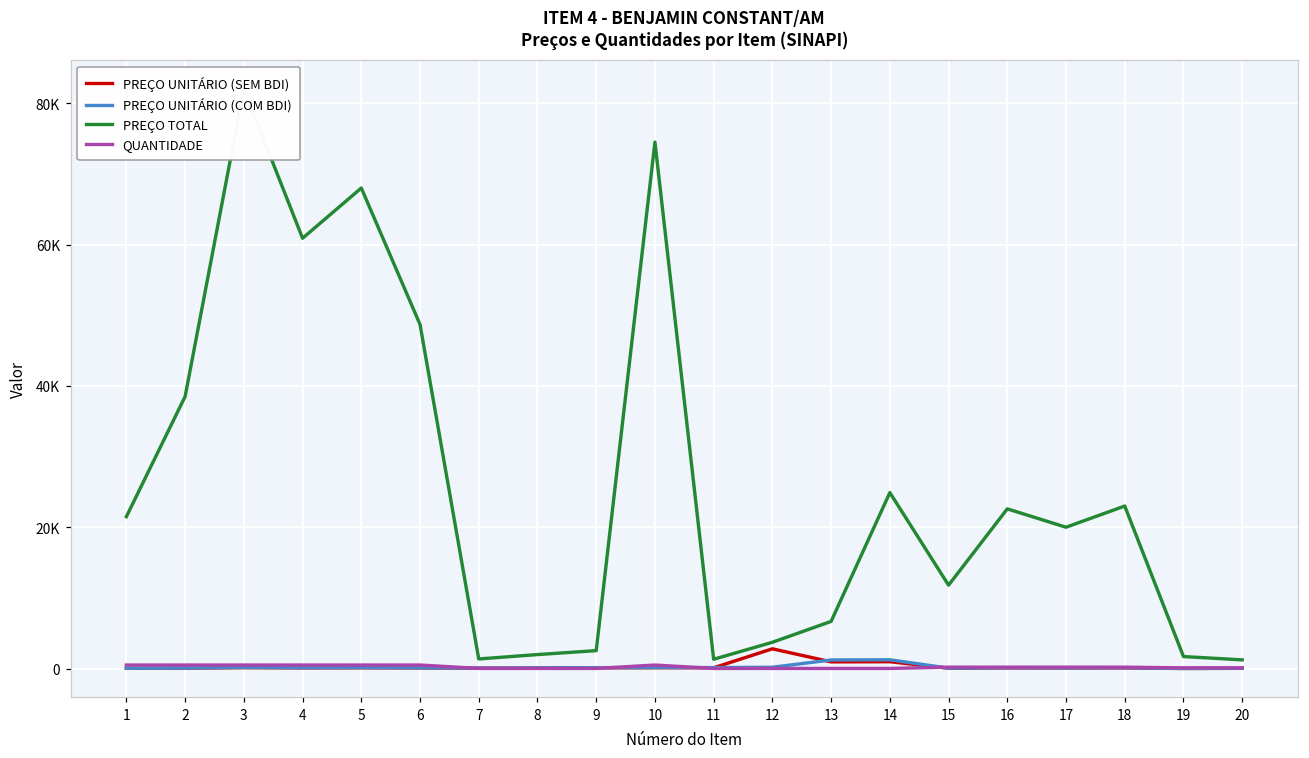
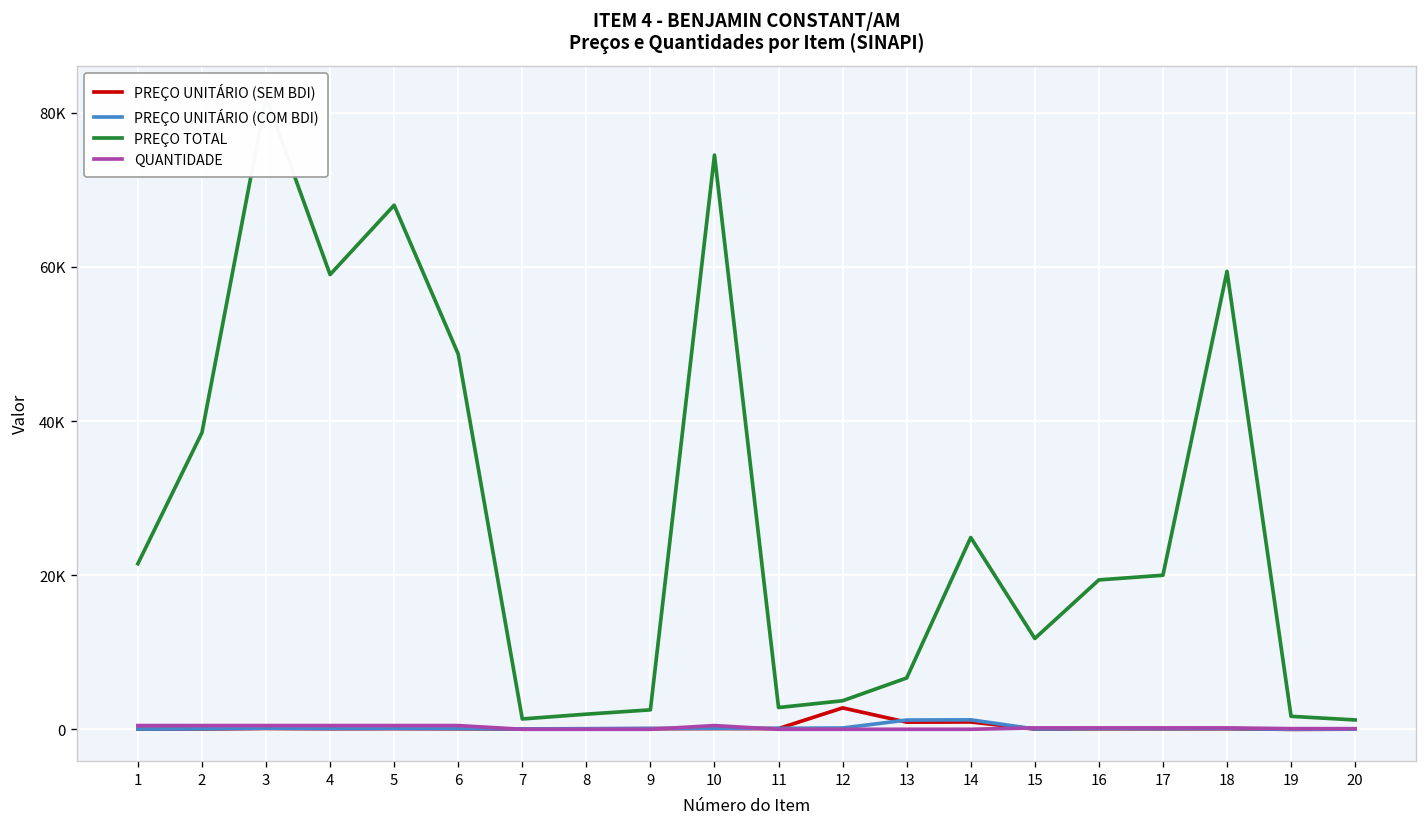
PREÇO TOTAL, 4: 61000 -> 59000
PREÇO TOTAL, 11: 1000 -> 3000
PREÇO TOTAL, 16: 23000 -> 19000
PREÇO TOTAL, 18: 23000 -> 59000
